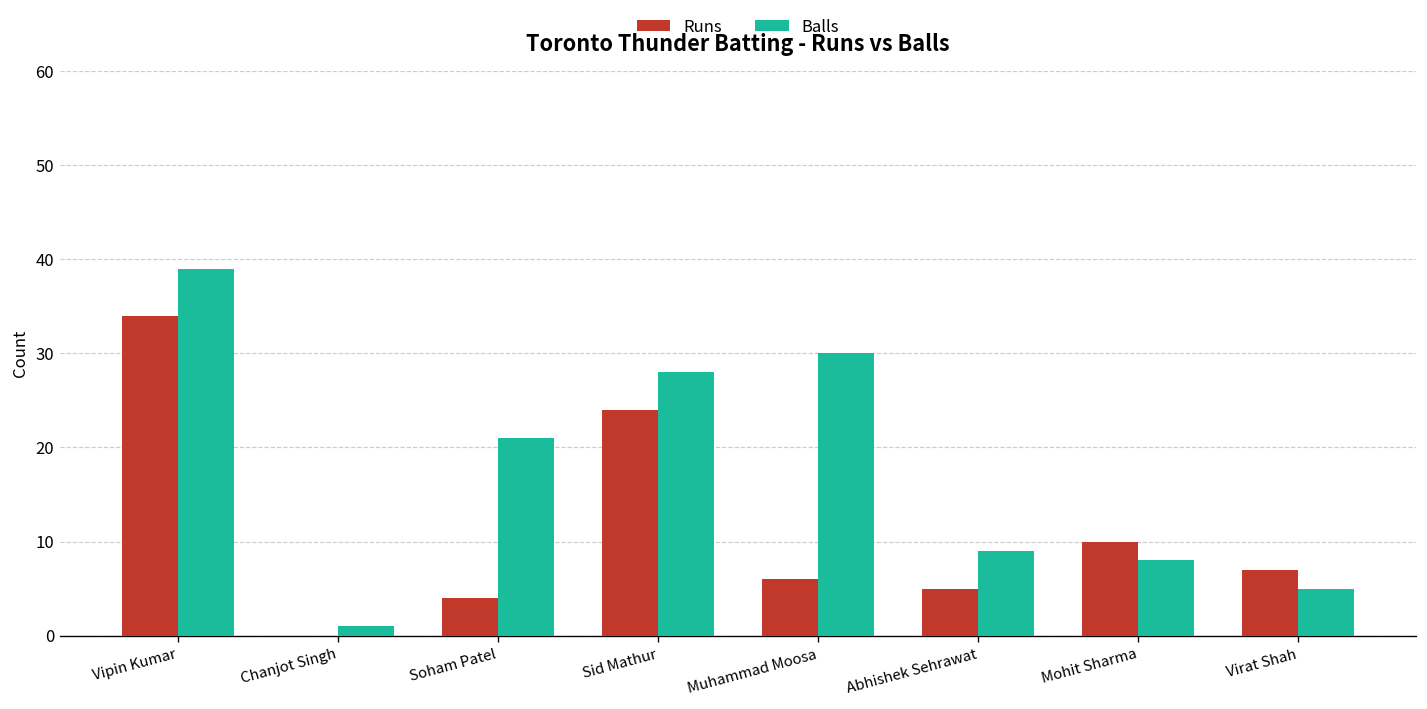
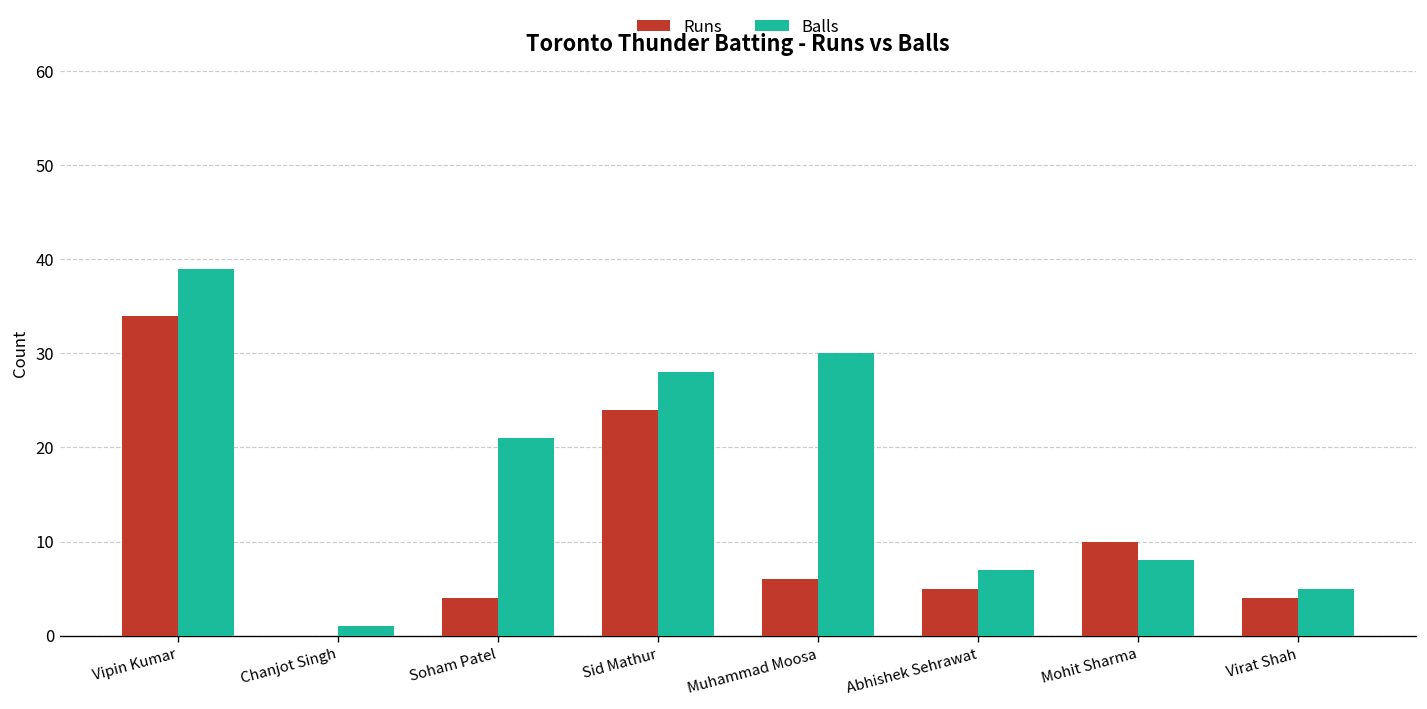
Balls, Abhishek Sehrawat: 9 -> 7
Runs, Virat Shah: 7 -> 4
